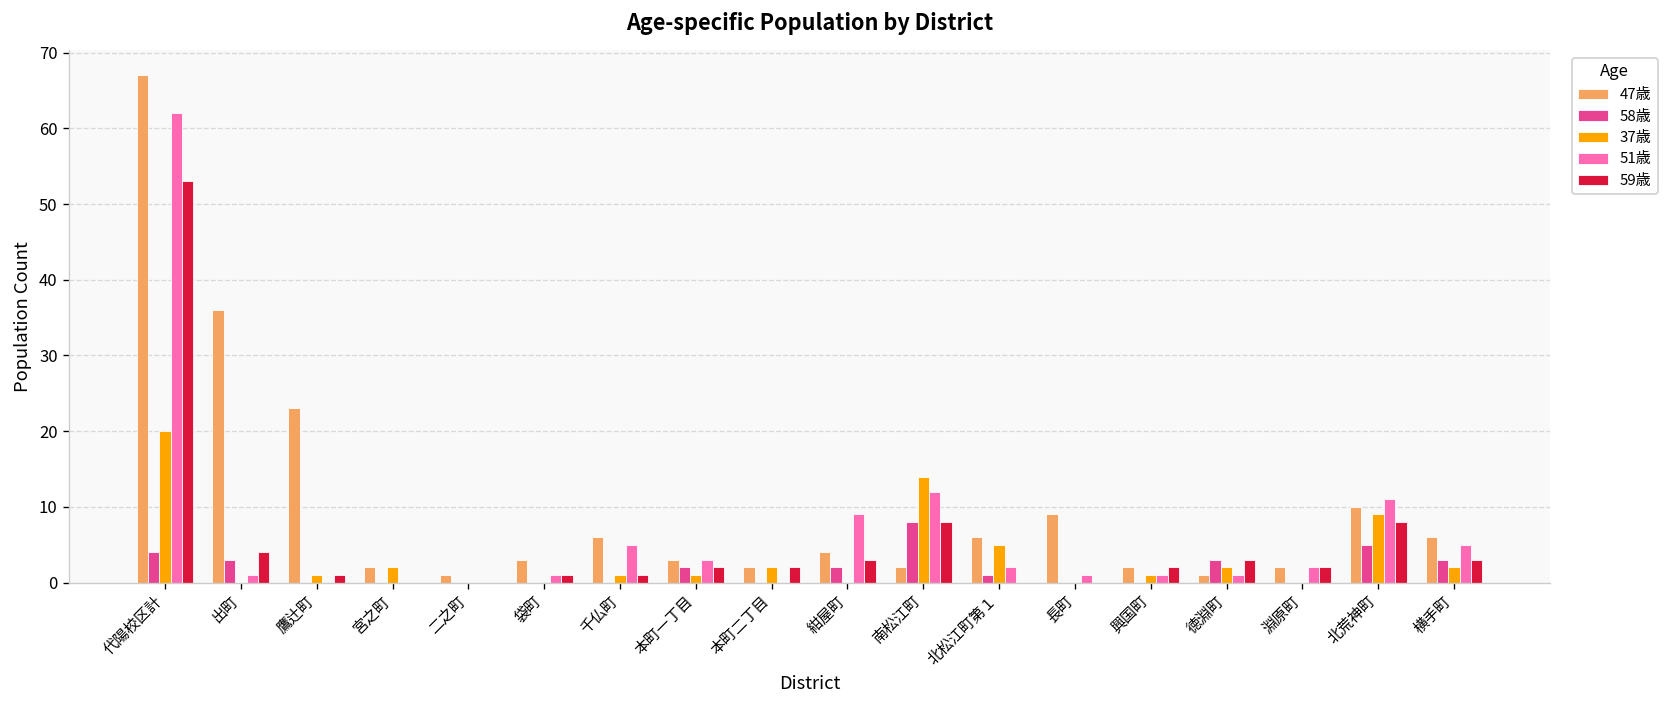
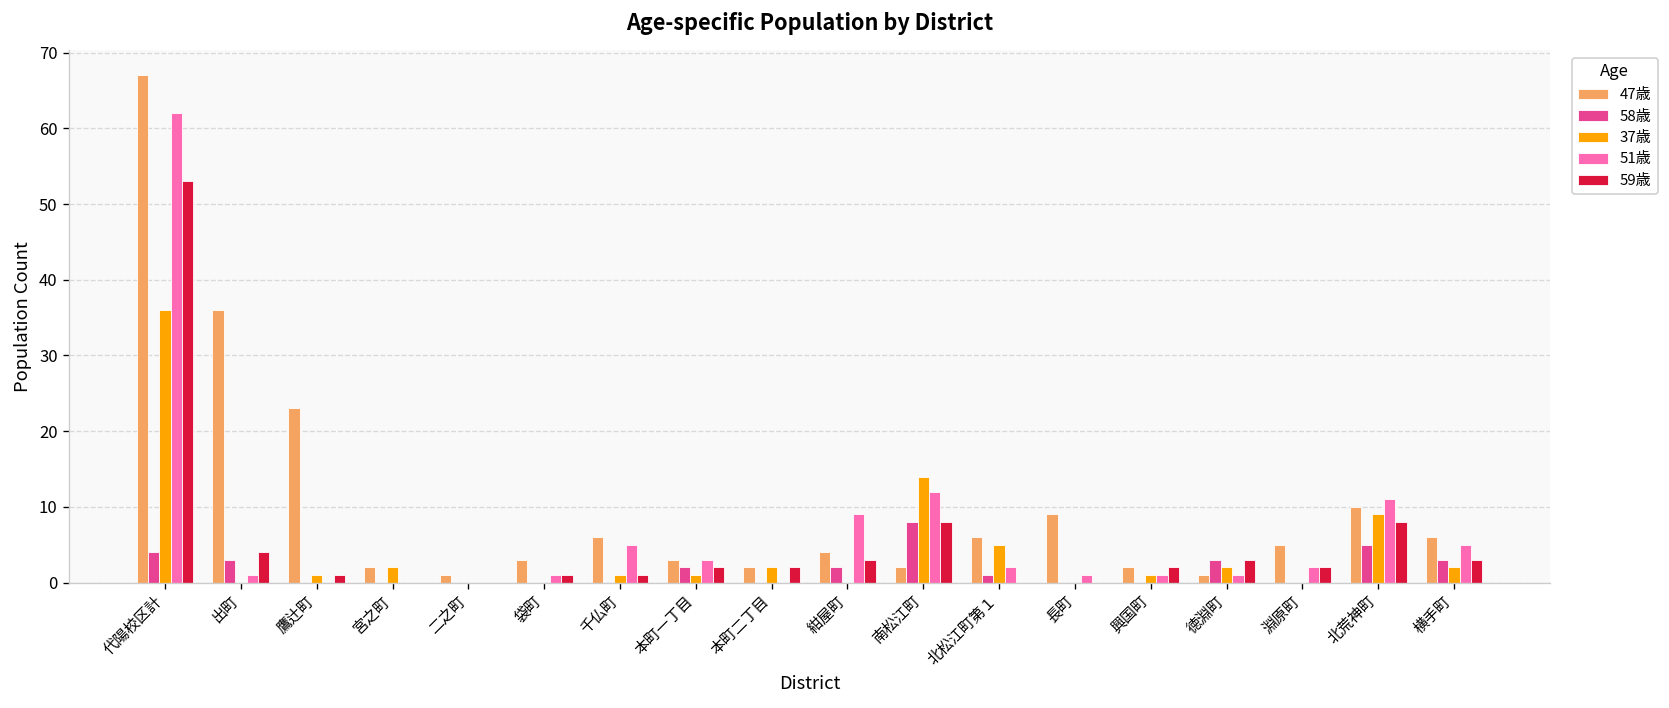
37歳, 代陽校区計: 20 -> 36
47歳, 淵原町: 2 -> 5
